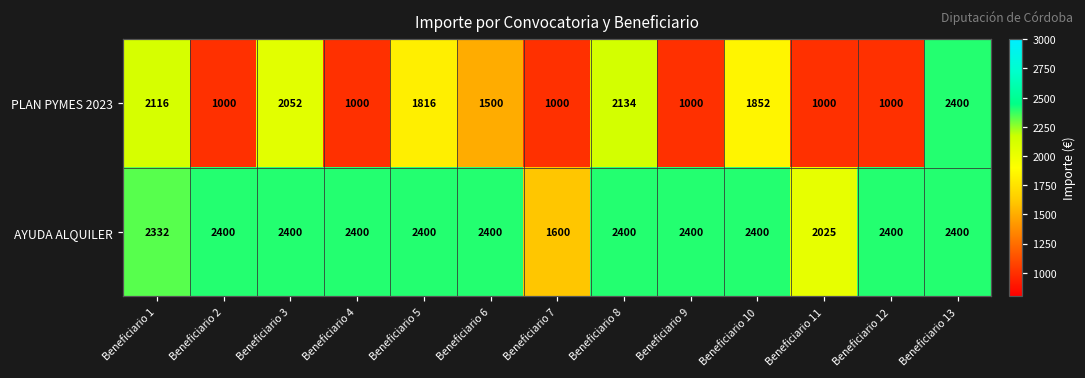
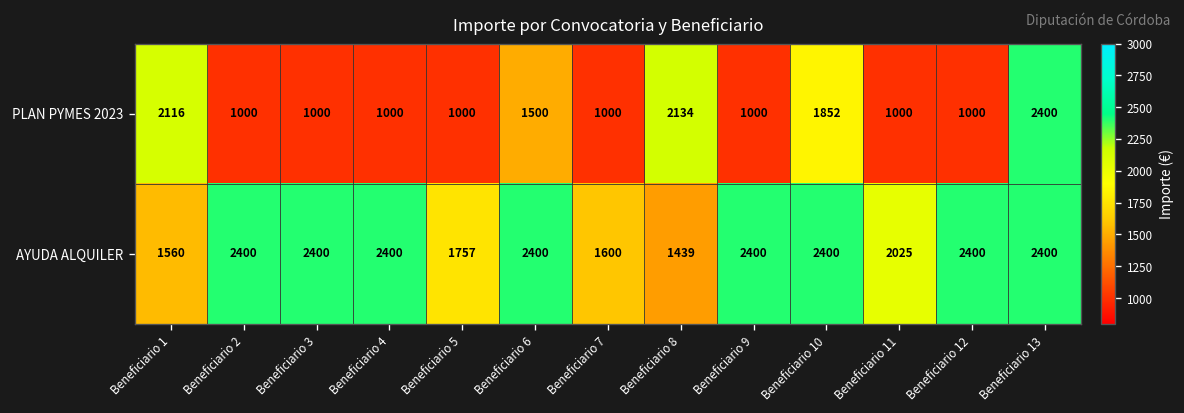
PLAN PYMES 2023, Beneficiario 3: 2052 -> 1000
PLAN PYMES 2023, Beneficiario 5: 1816 -> 1000
AYUDA ALQUILER, Beneficiario 1: 2332 -> 1560
AYUDA ALQUILER, Beneficiario 5: 2400 -> 1757
AYUDA ALQUILER, Beneficiario 8: 2400 -> 1439
